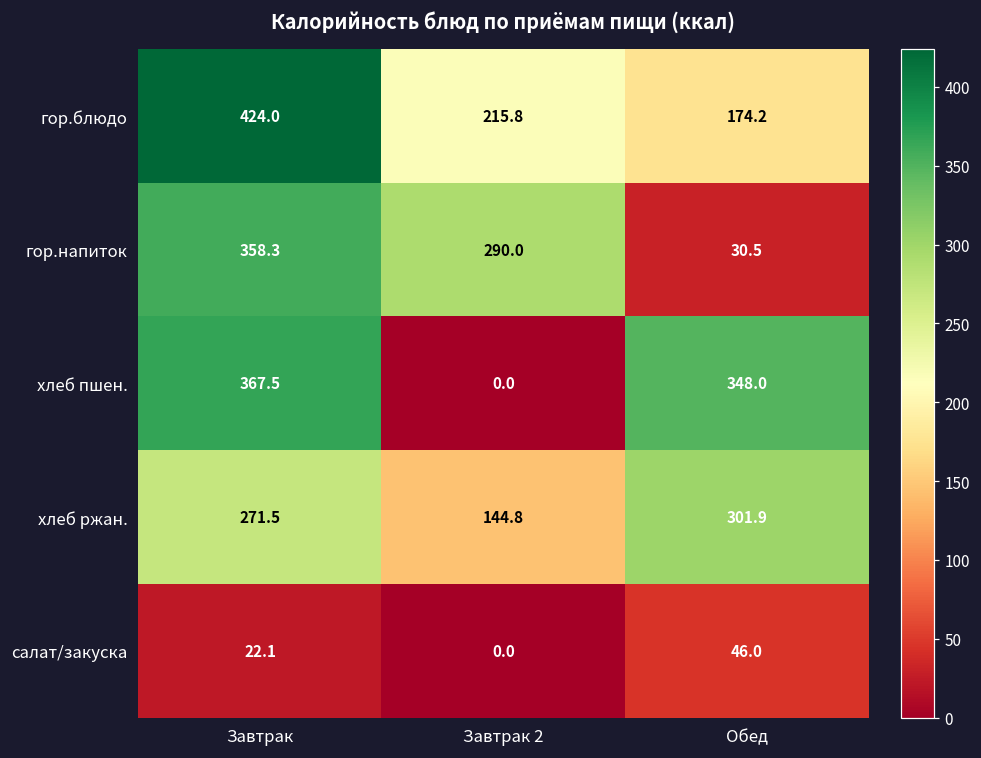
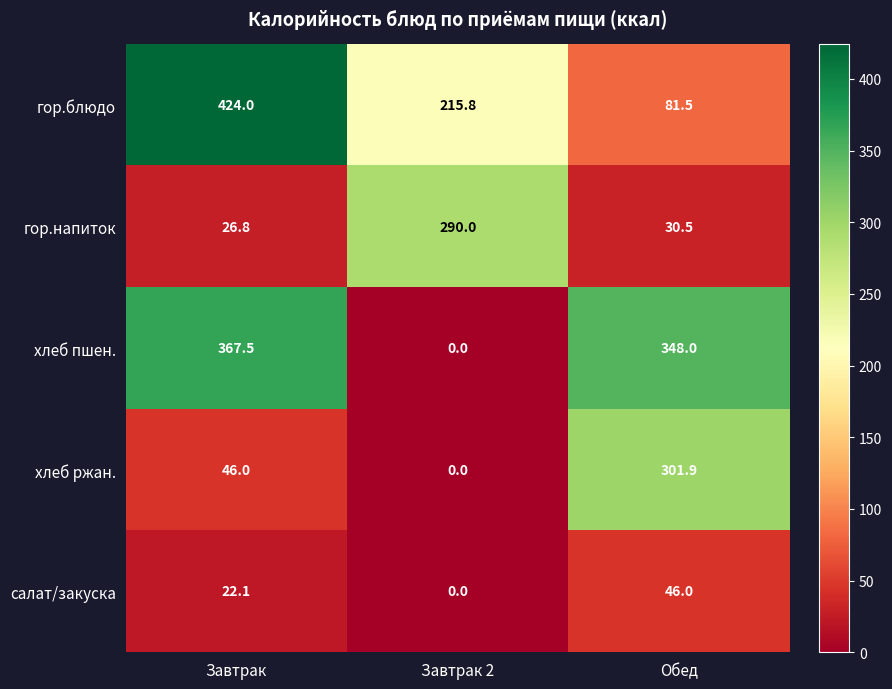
гор.блюдо, Обед: 174.2 -> 81.5
гор.напиток, Завтрак: 358.3 -> 26.8
хлеб ржан., Завтрак: 271.5 -> 46.0
хлеб ржан., Завтрак 2: 144.8 -> 0.0
